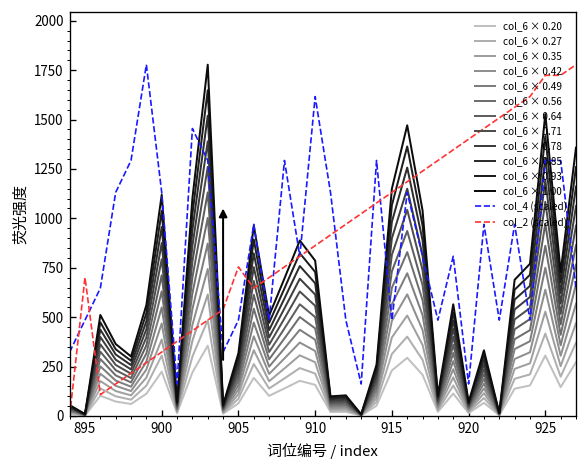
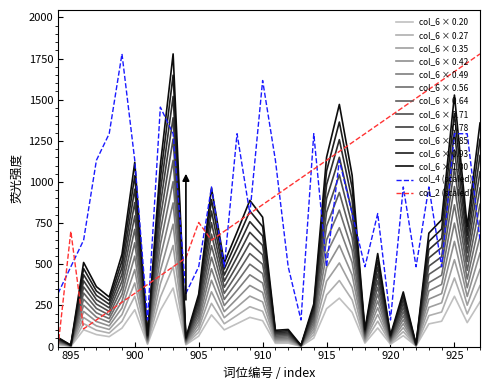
col_2 (scaled), 925: 1720 -> 1670
